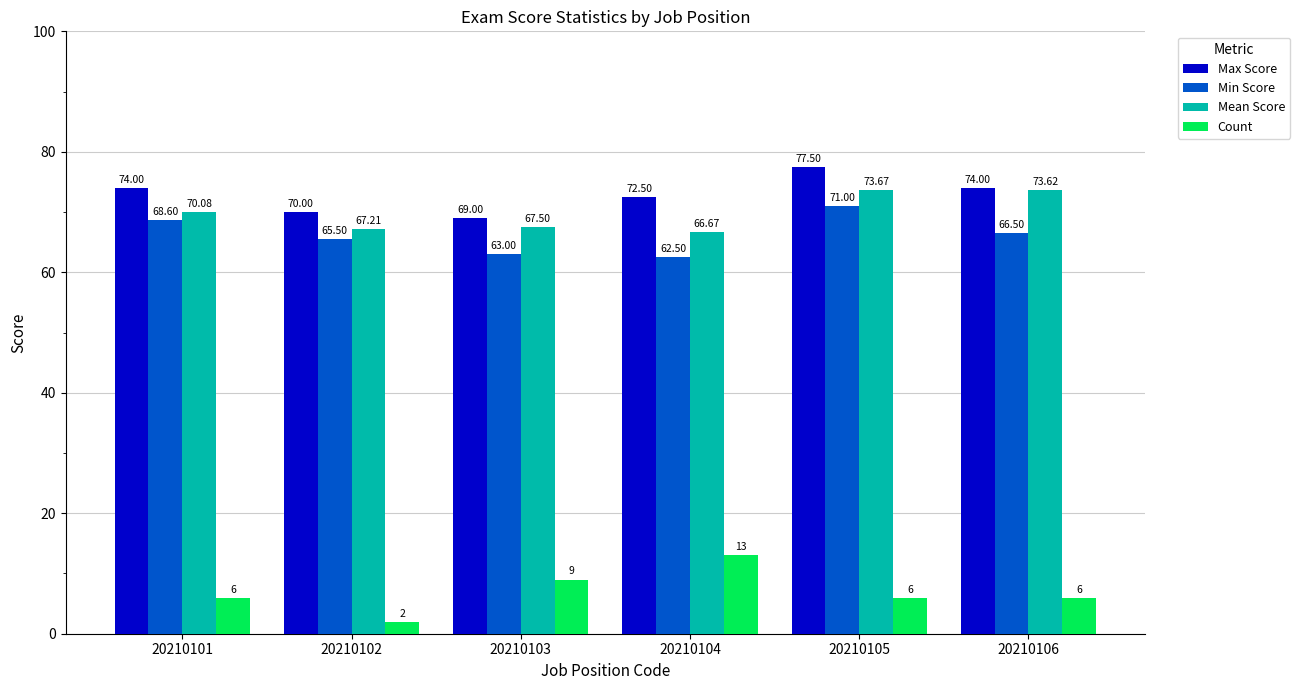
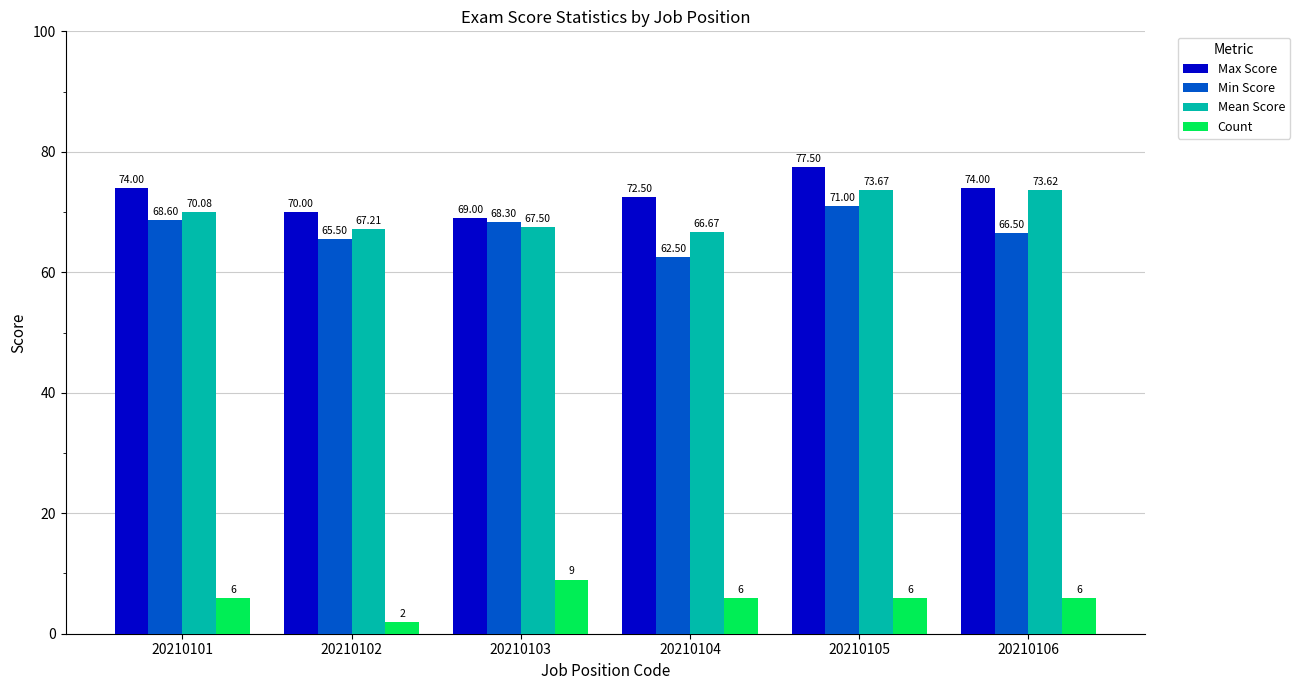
Min Score, 20210103: 63.00 -> 68.30
Count, 20210104: 13 -> 6
